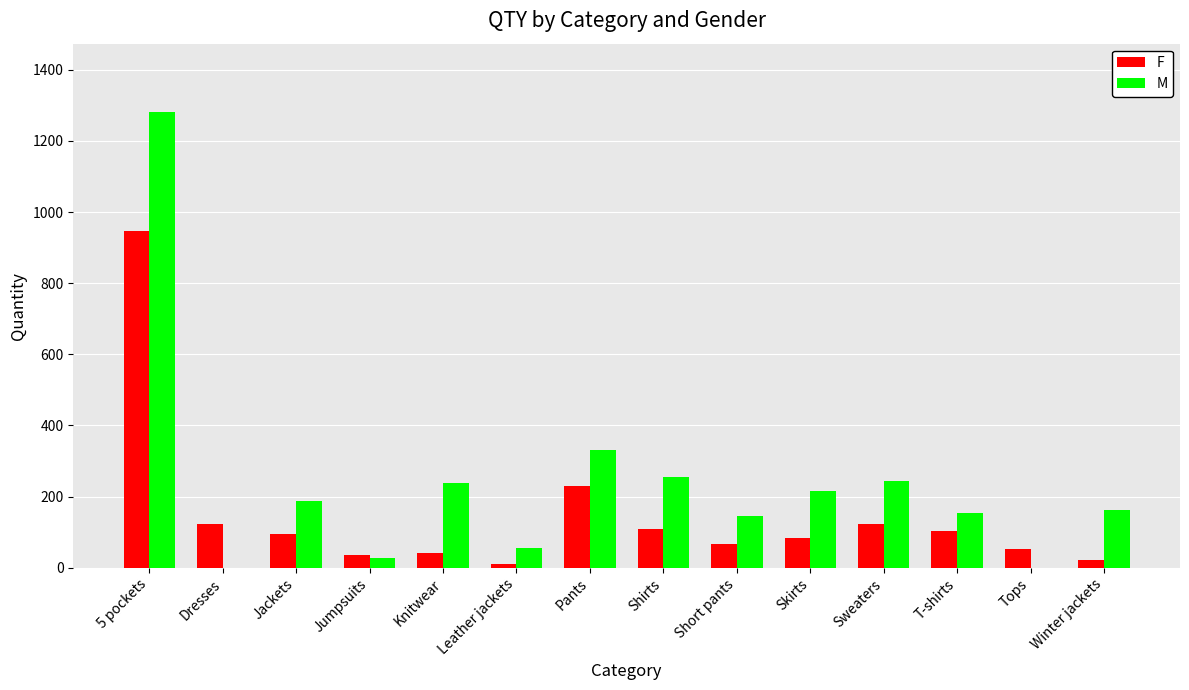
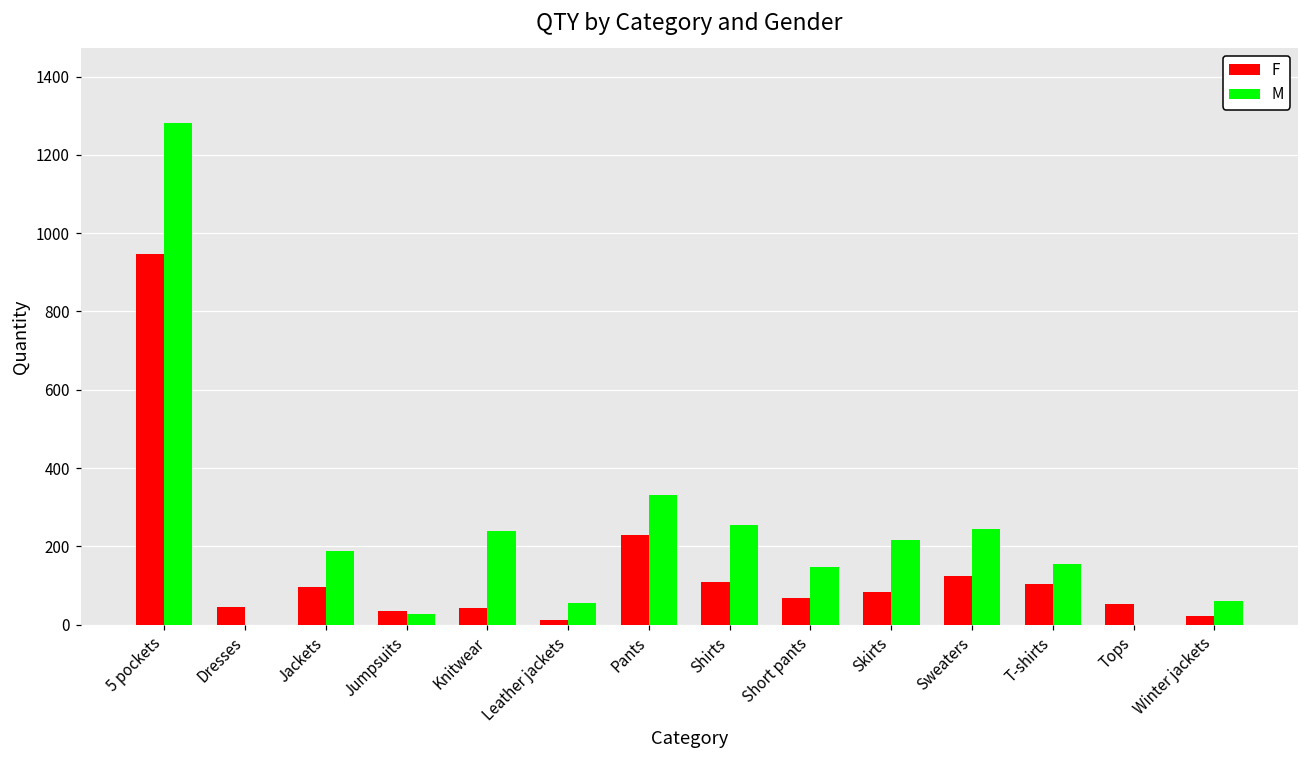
F, Dresses: 120 -> 50
M, Winter jackets: 160 -> 60
